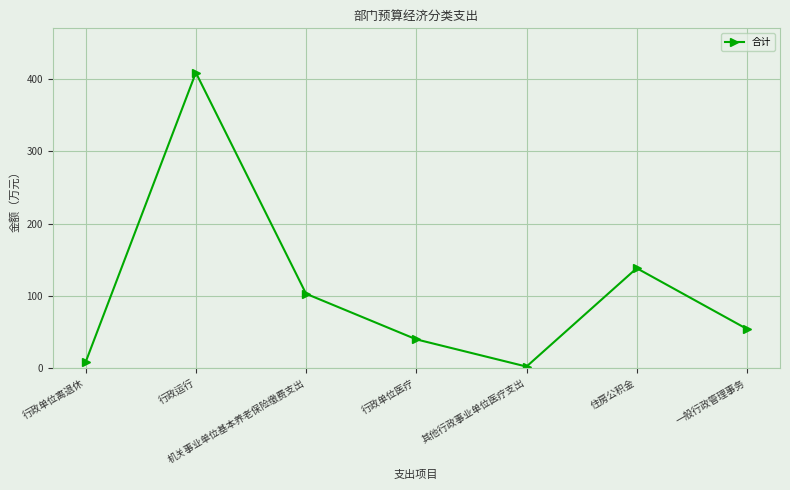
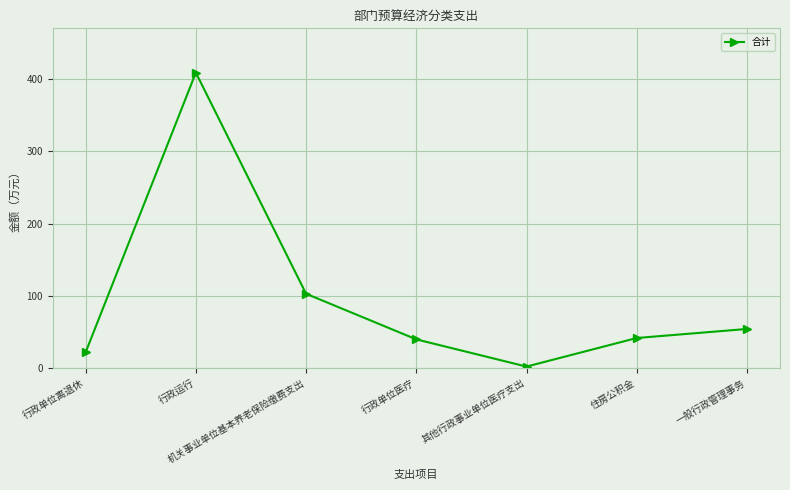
行政单位离退休: 10 -> 20
住房公积金: 140 -> 40
